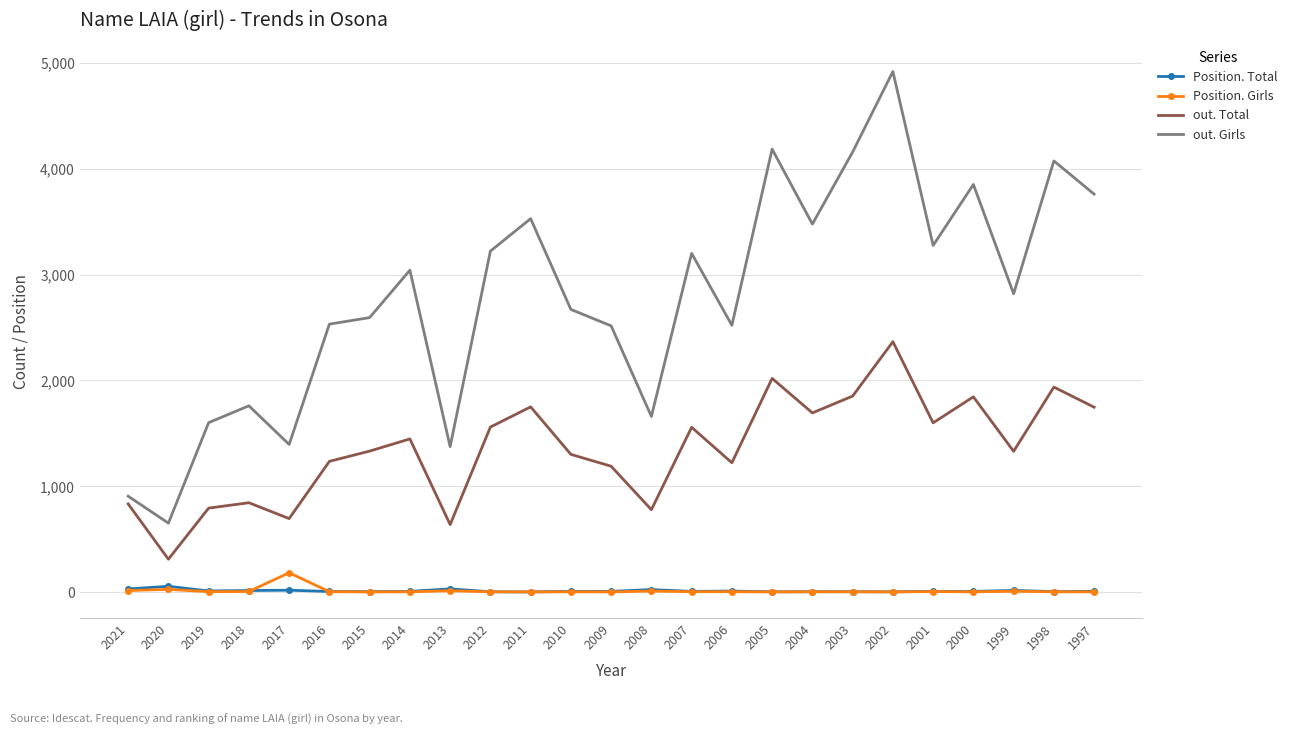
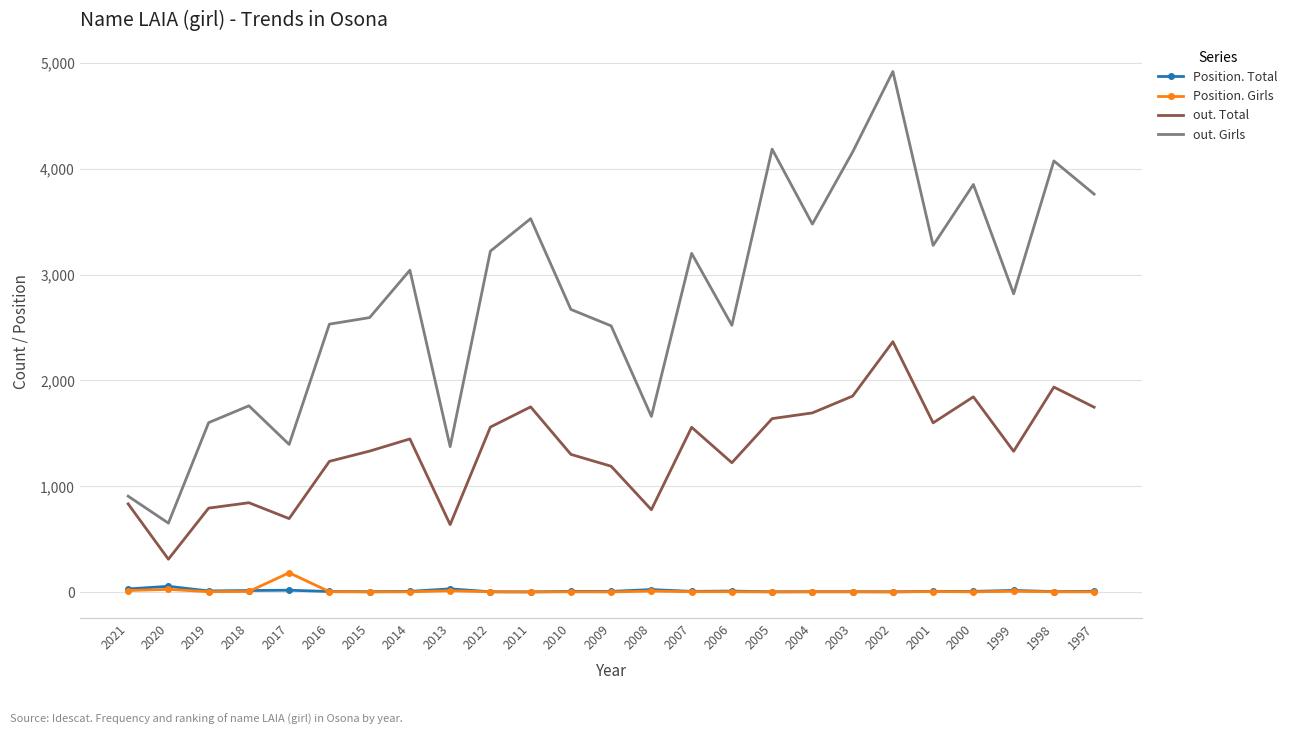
out. Total, 2005: 2,020 -> 1,640
